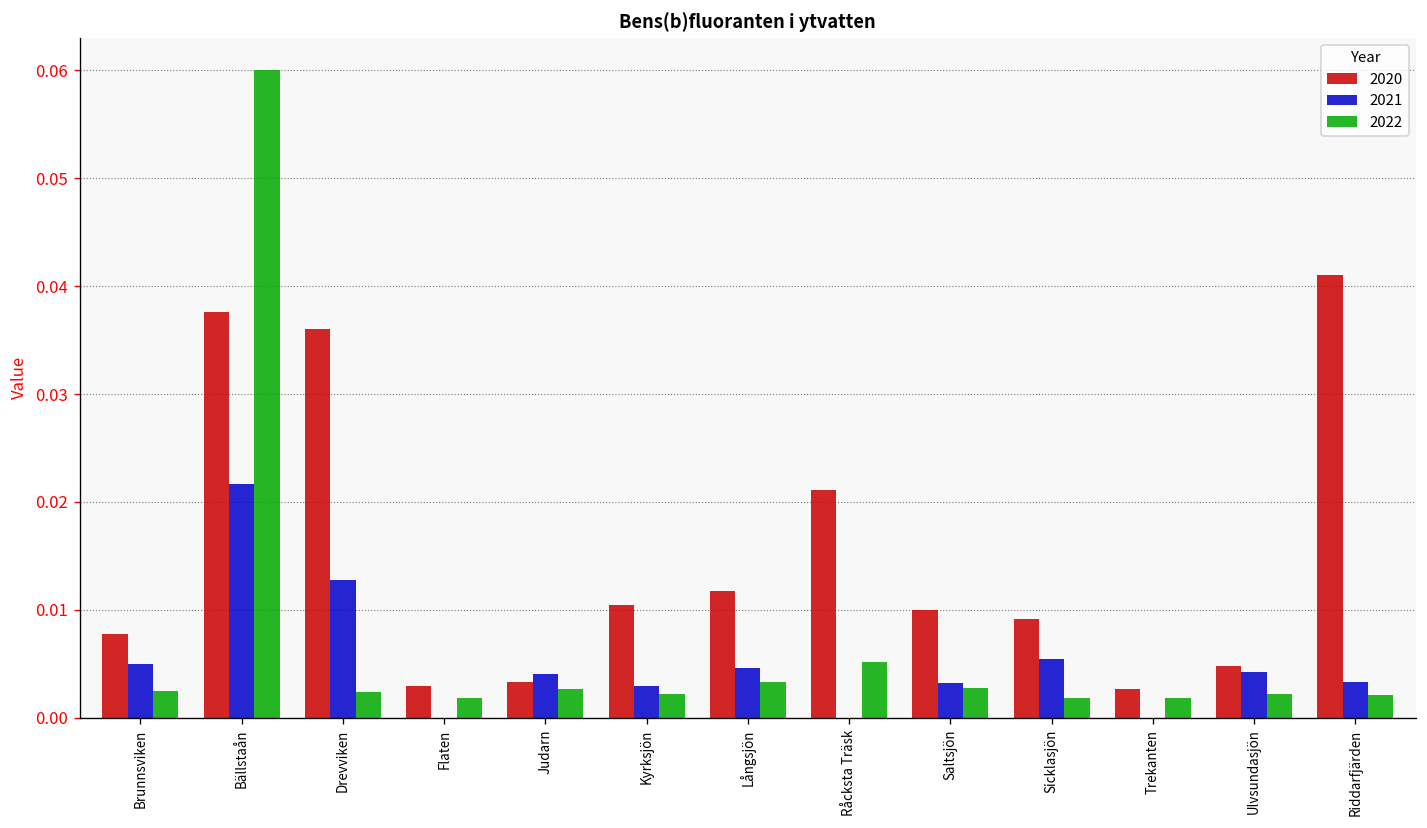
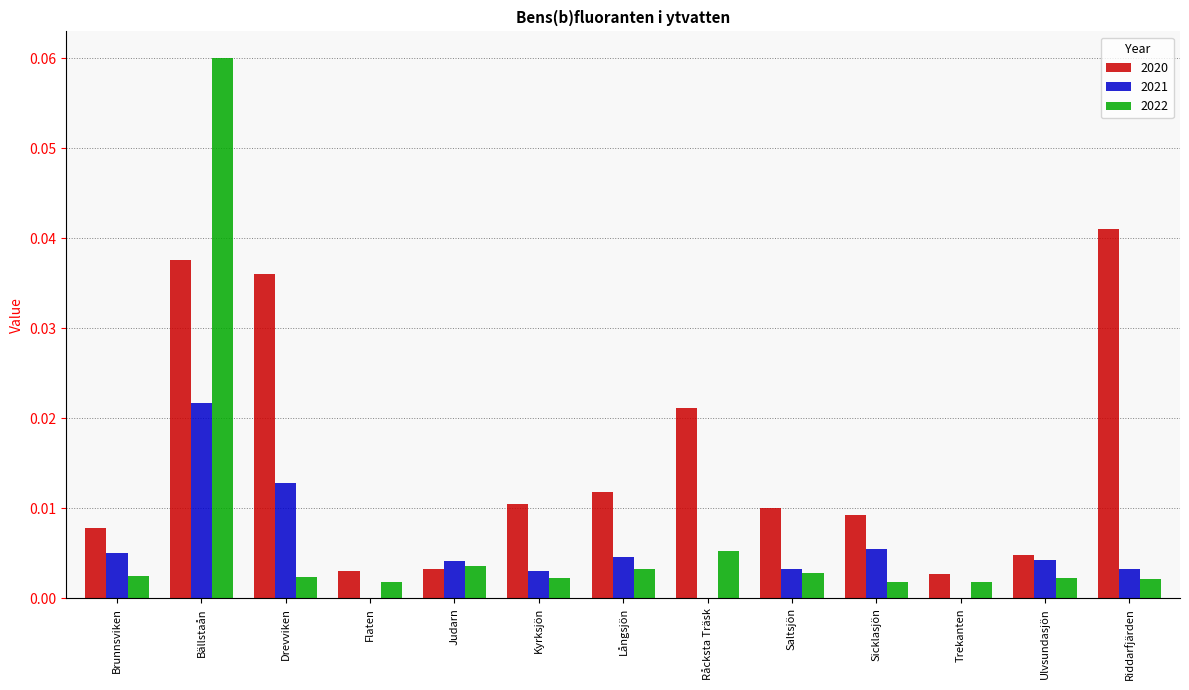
2022, Judarn: 0.003 -> 0.004
